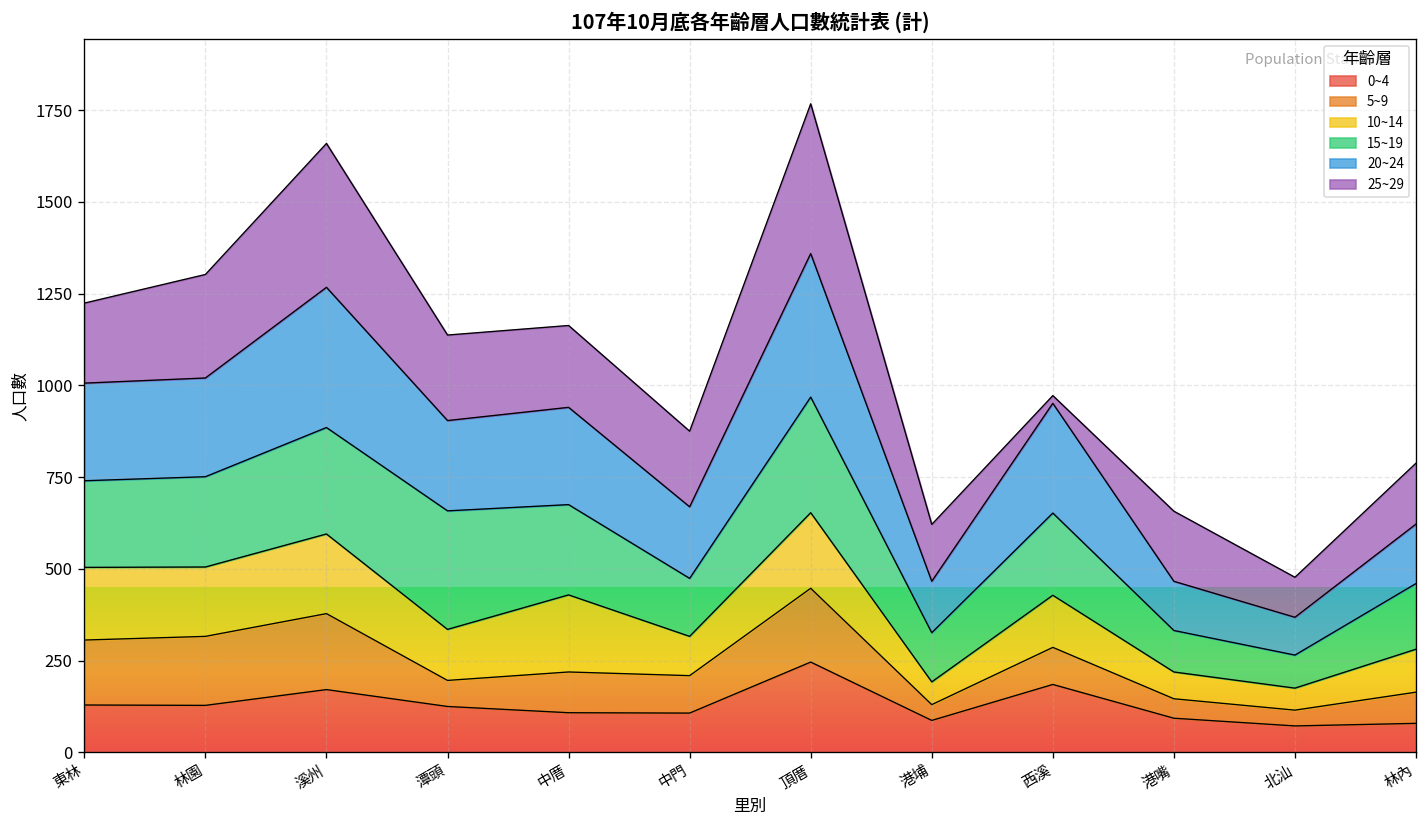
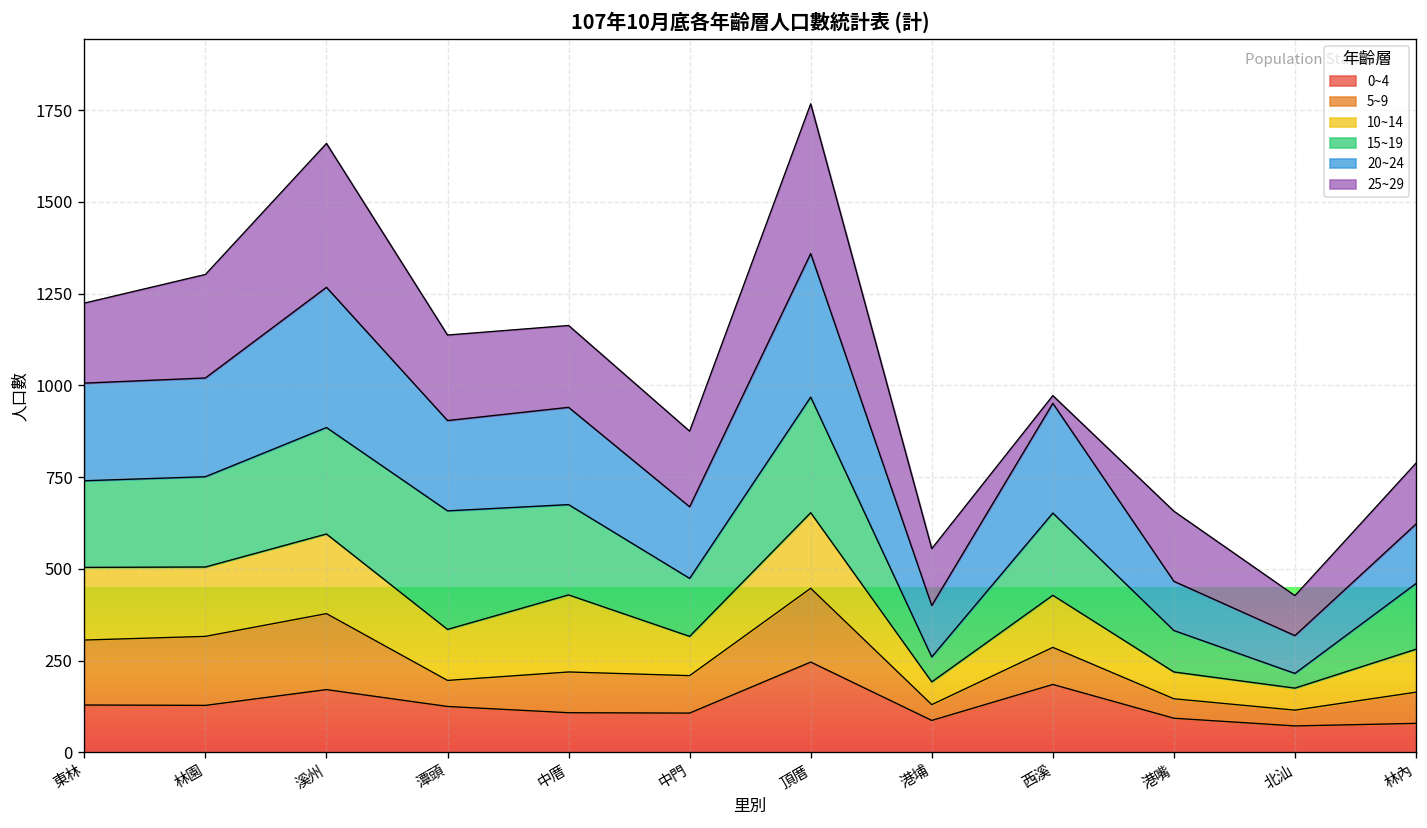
15~19, 港埔: 130 -> 70
15~19, 北汕: 90 -> 40
